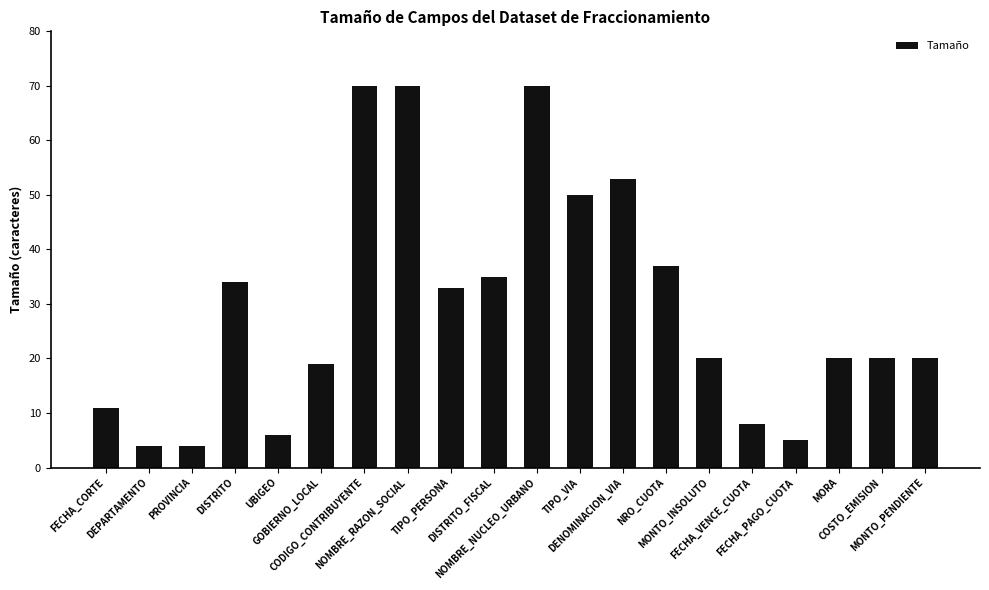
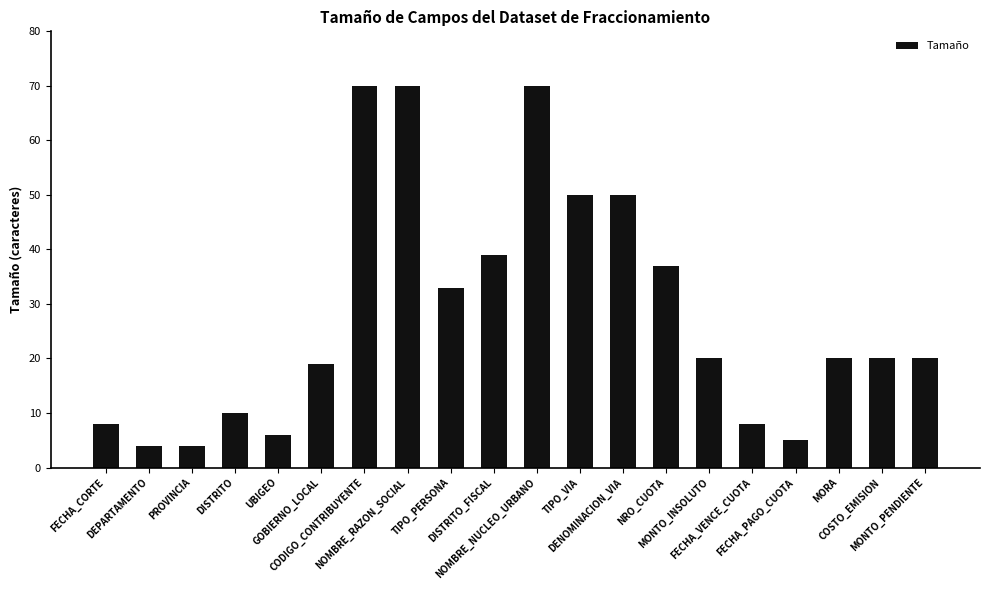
FECHA_CORTE: 11 -> 8
DISTRITO: 34 -> 10
DISTRITO_FISCAL: 35 -> 39
DENOMINACION_VIA: 53 -> 50
